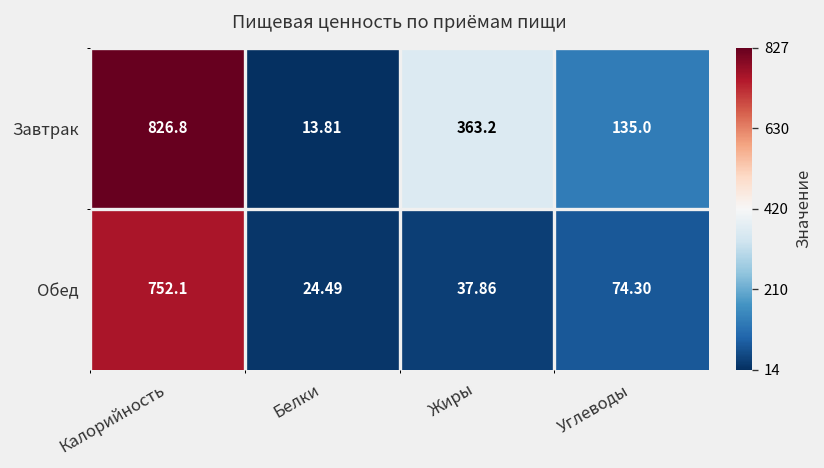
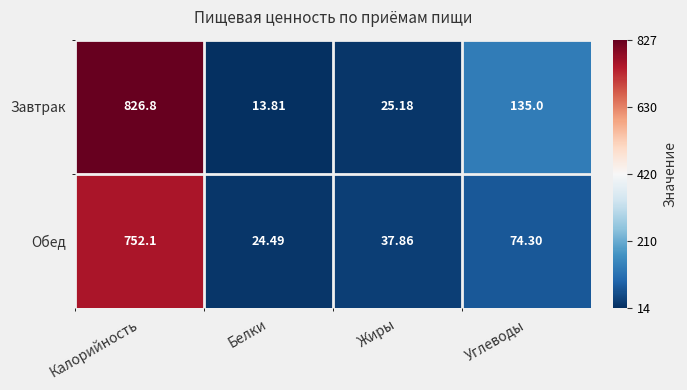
Завтрак, Жиры: 363.2 -> 25.18
